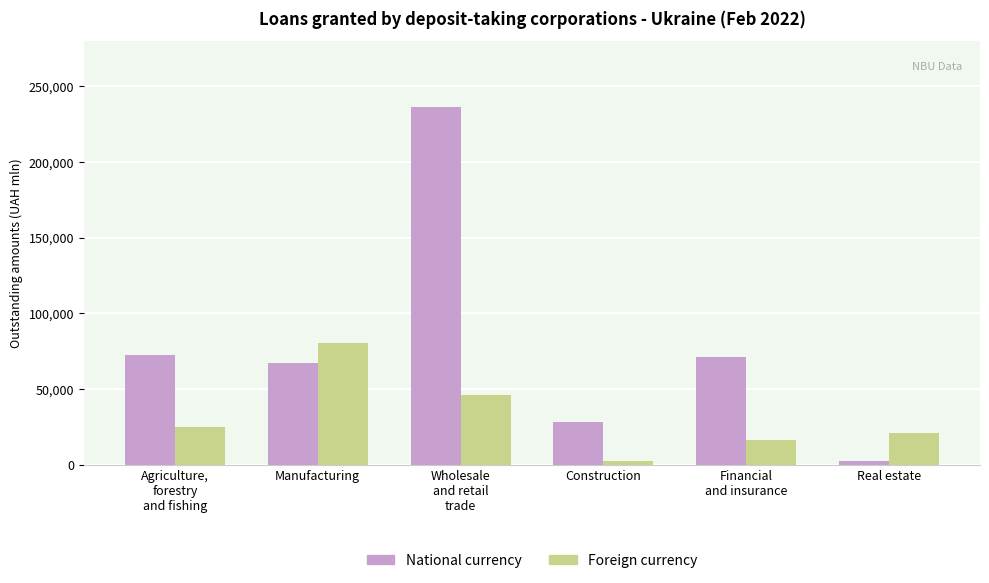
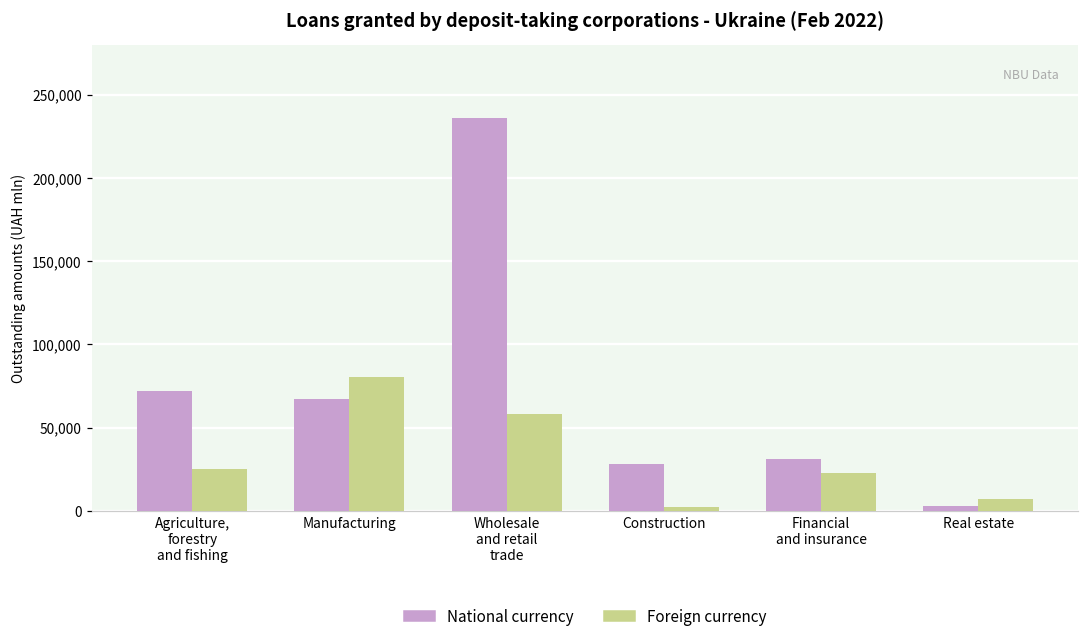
Foreign currency, Wholesale and retail trade: 46,000 -> 58,000
National currency, Financial and insurance: 71,000 -> 31,000
Foreign currency, Financial and insurance: 17,000 -> 23,000
Foreign currency, Real estate: 21,000 -> 7,000
